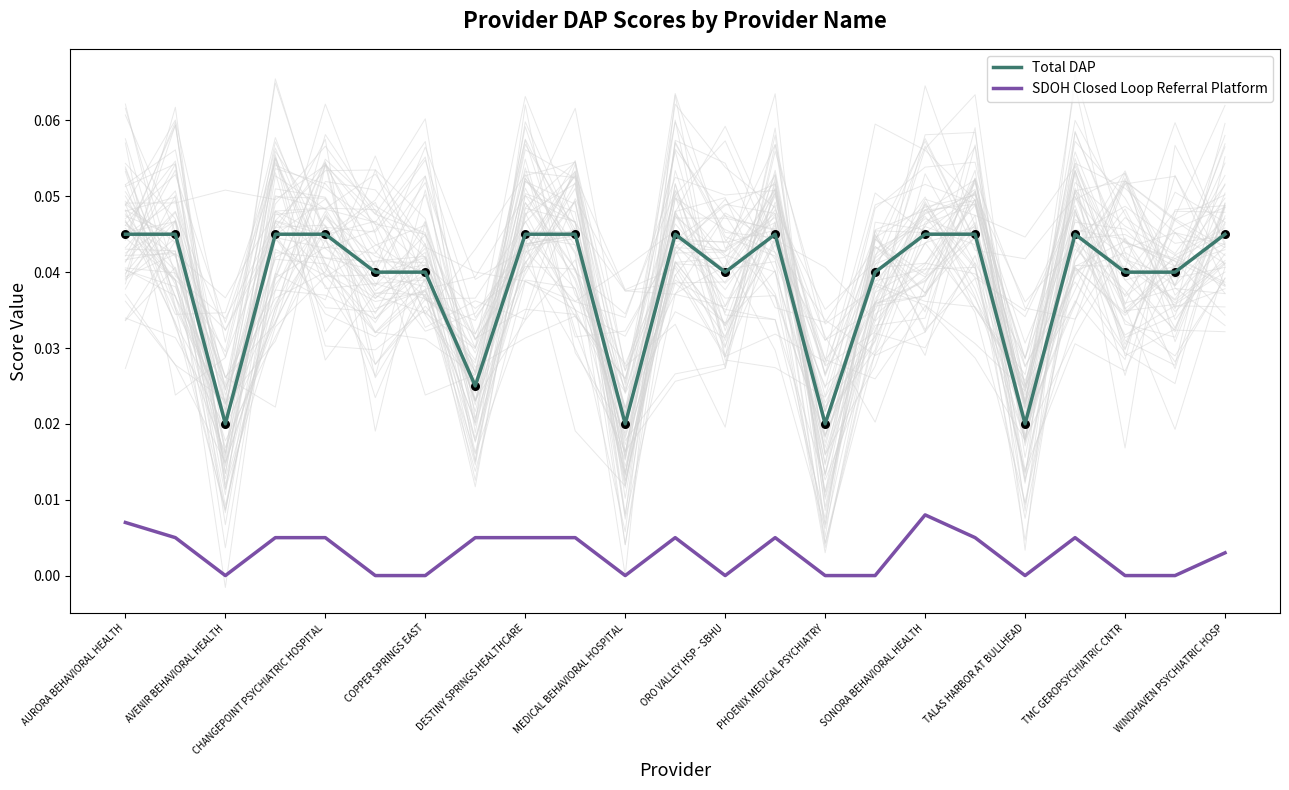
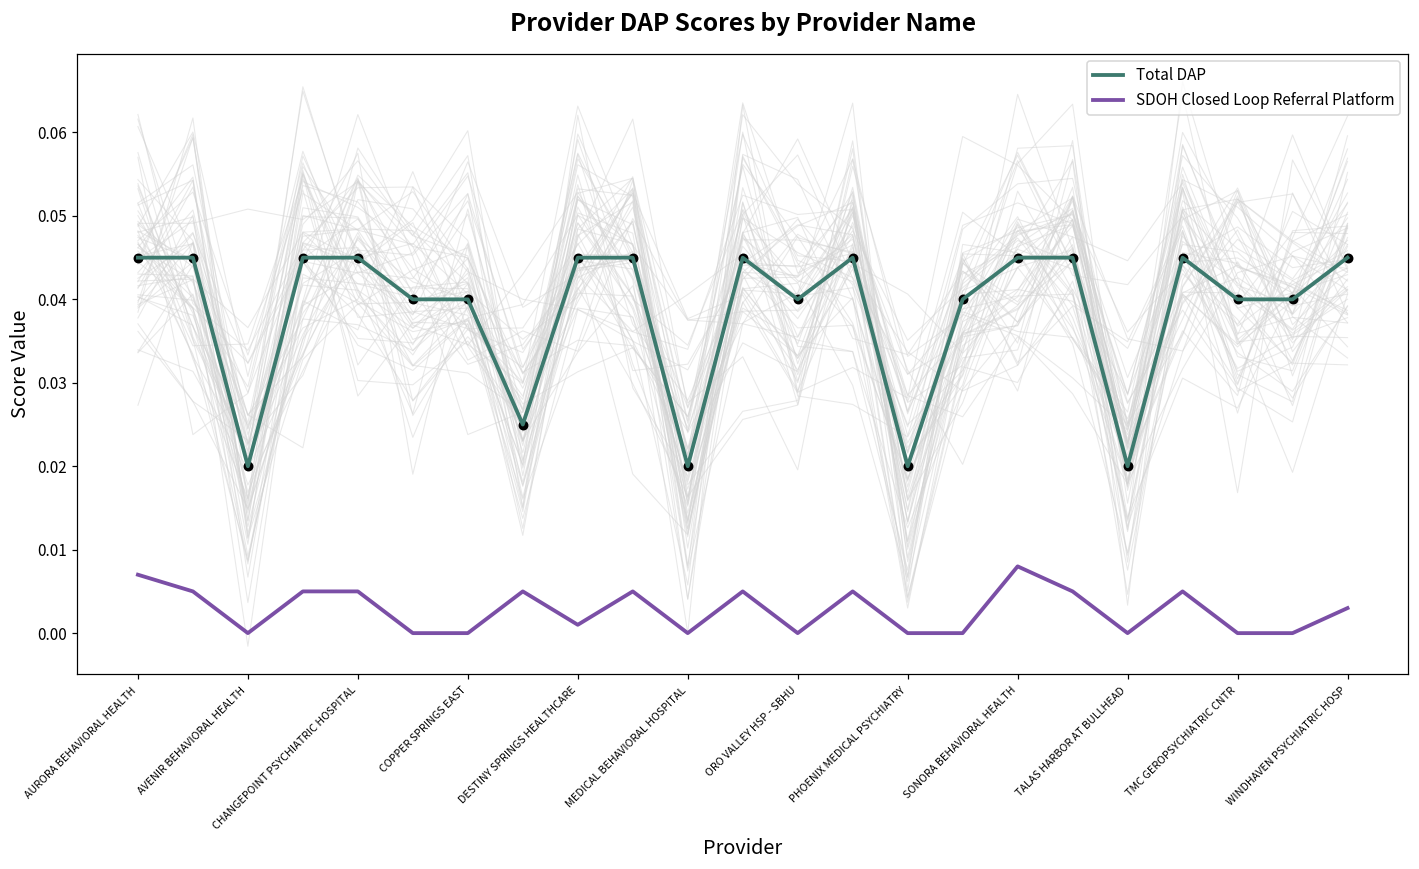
SDOH Closed Loop Referral Platform, DESTINY SPRINGS HEALTHCARE: 0.005 -> 0.001
